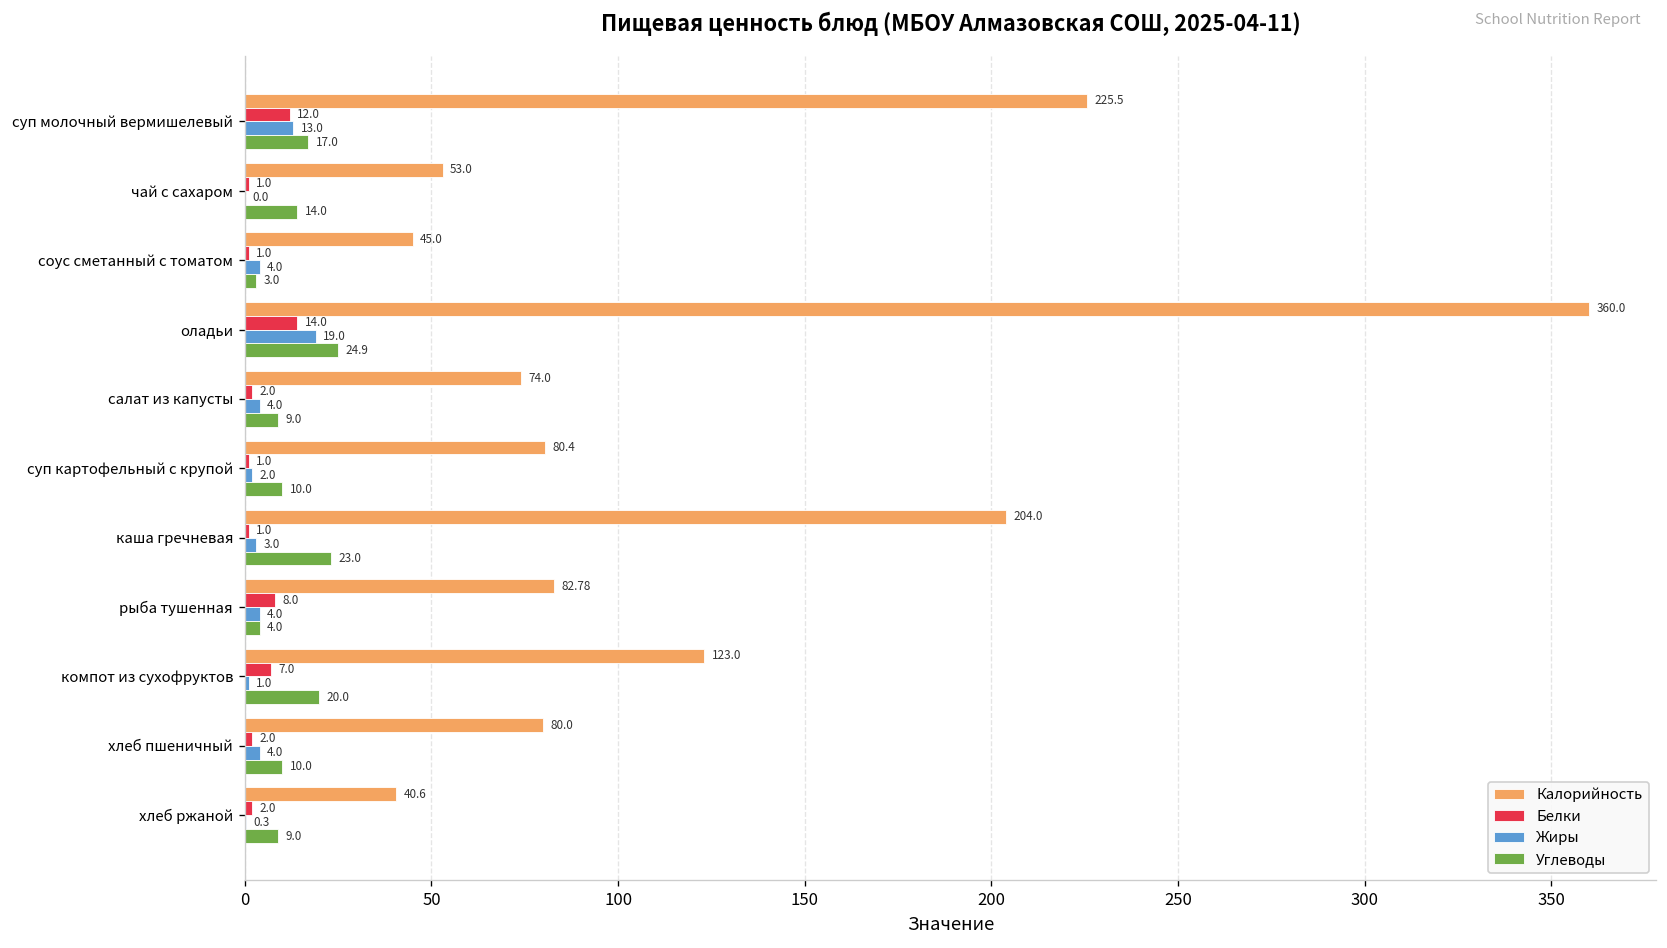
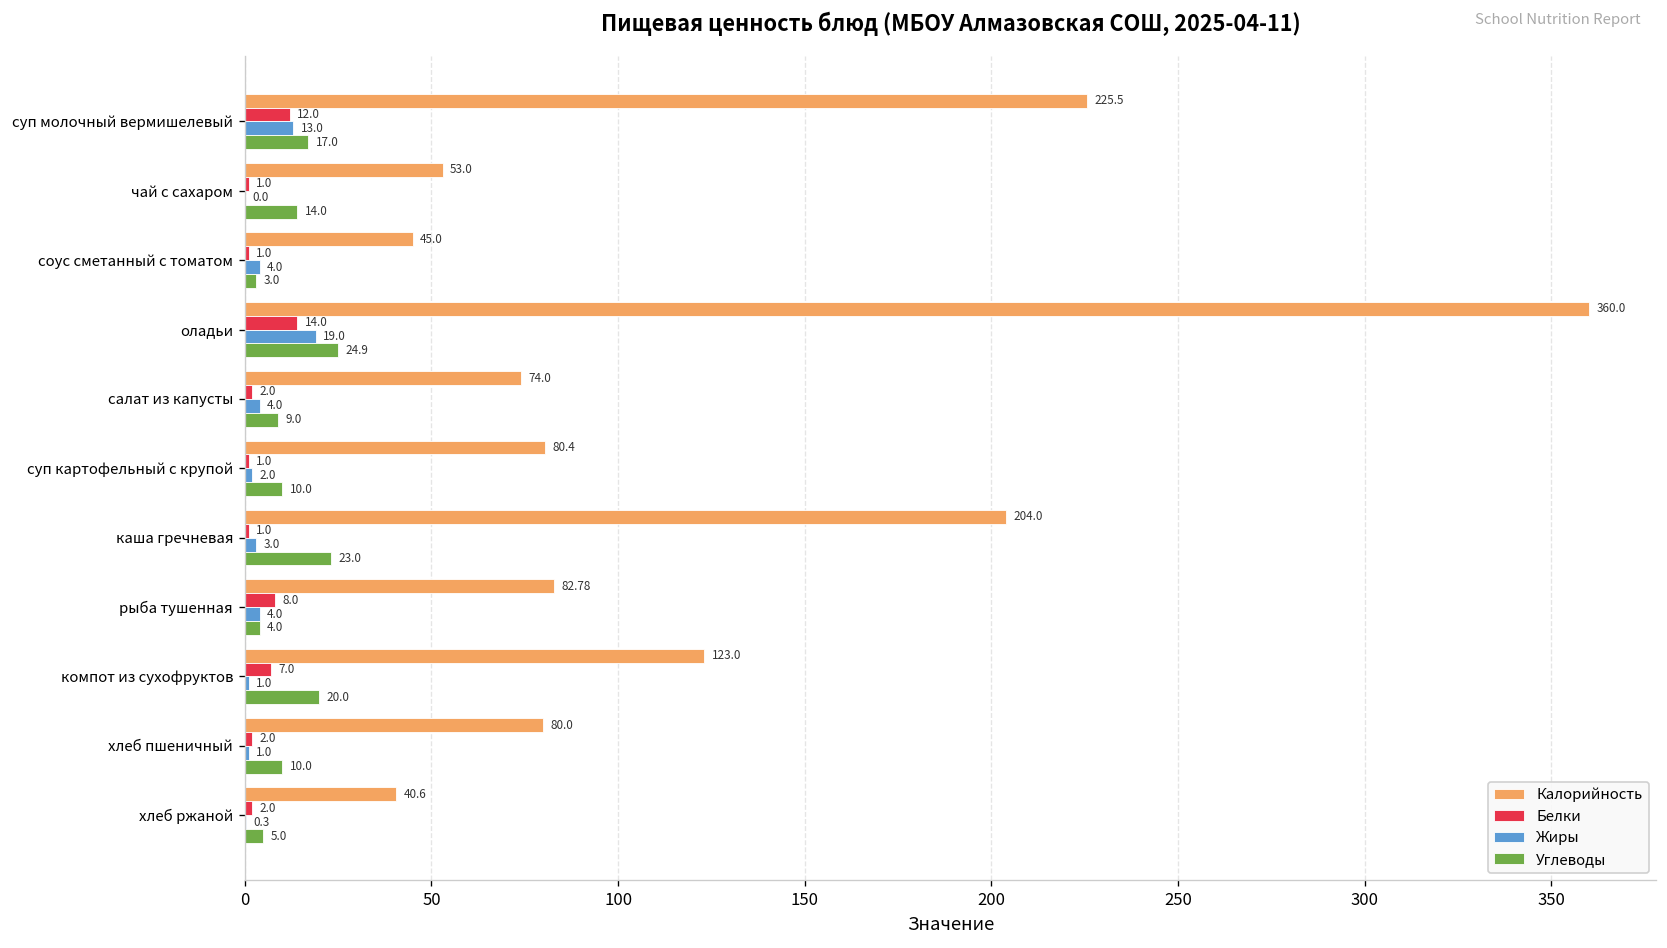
Жиры, хлеб пшеничный: 4.0 -> 1.0
Углеводы, хлеб ржаной: 9.0 -> 5.0
